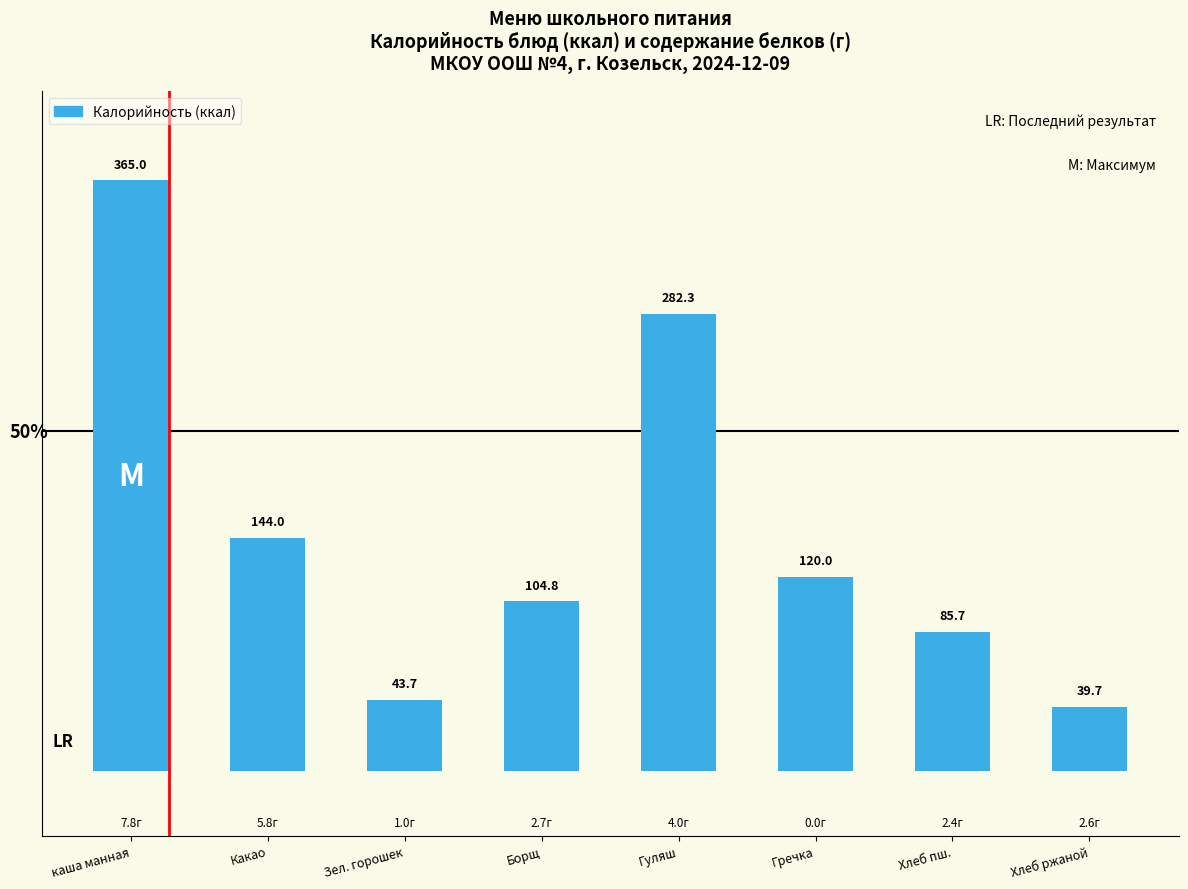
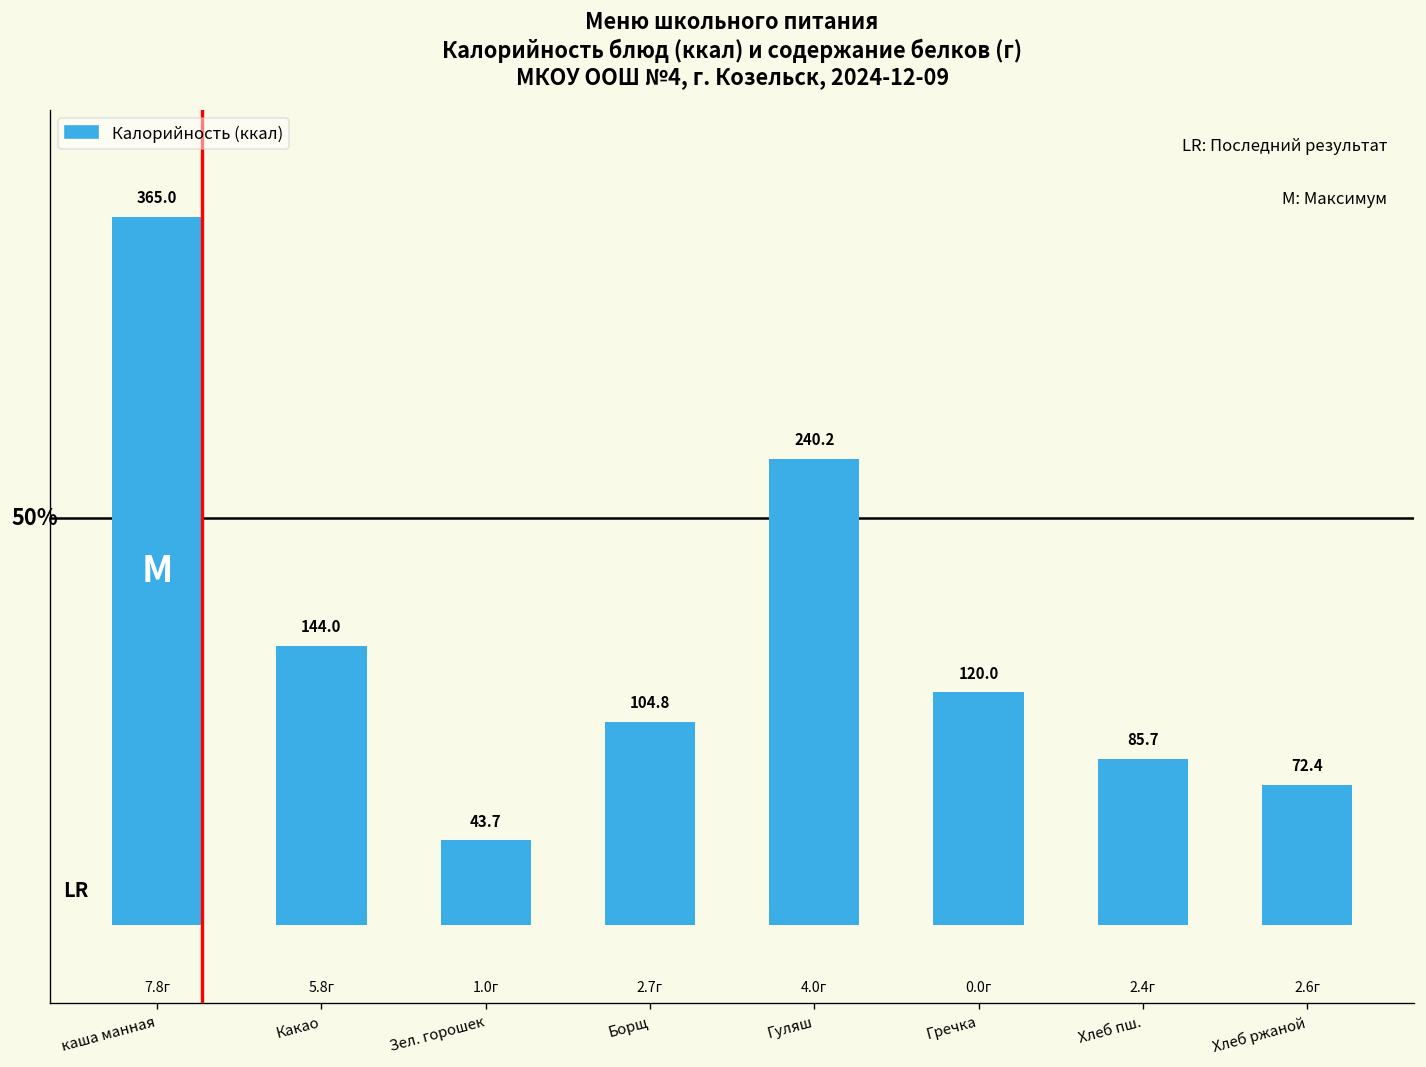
Гуляш: 282.3 -> 240.2
Хлеб ржаной: 39.7 -> 72.4
